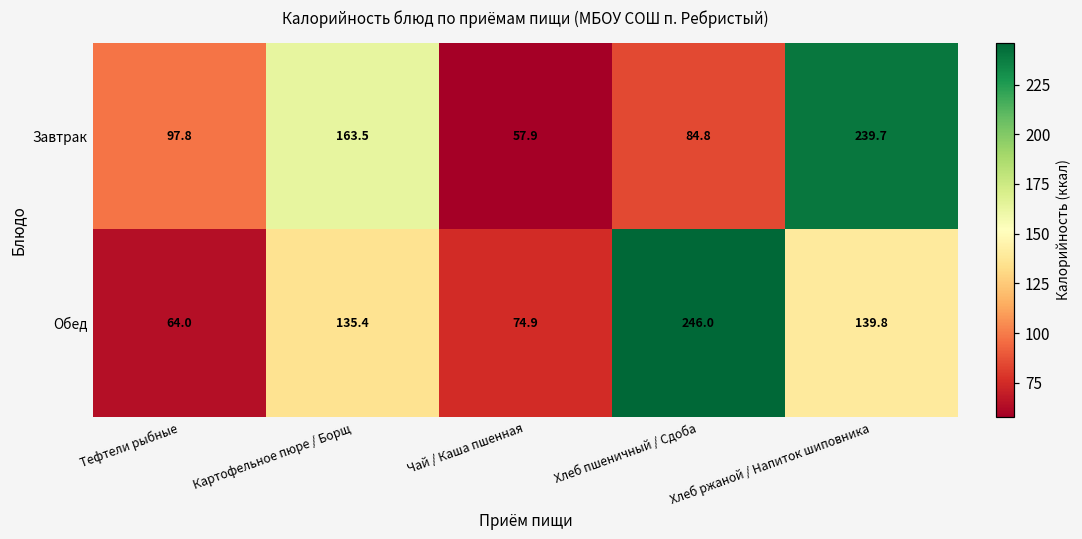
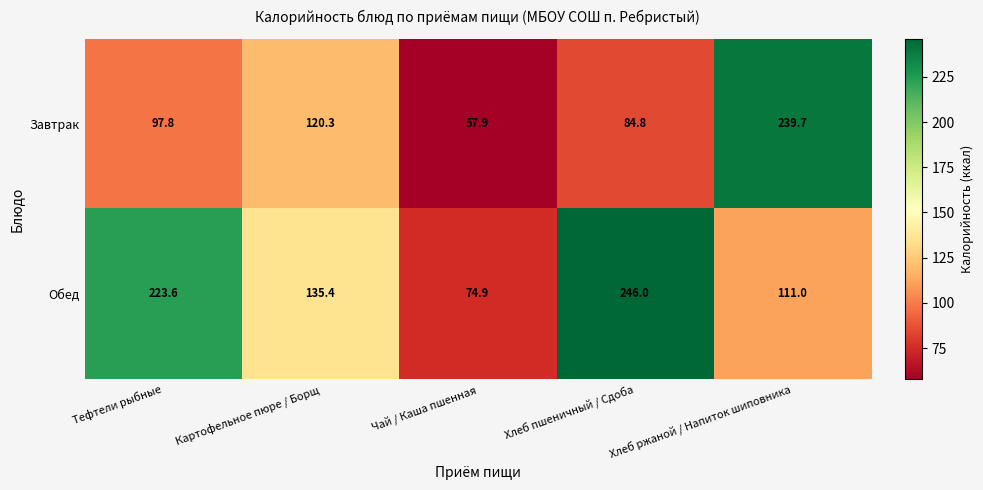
Завтрак, Картофельное пюре / Борщ: 163.5 -> 120.3
Обед, Тефтели рыбные: 64.0 -> 223.6
Обед, Хлеб ржаной / Напиток шиповника: 139.8 -> 111.0
